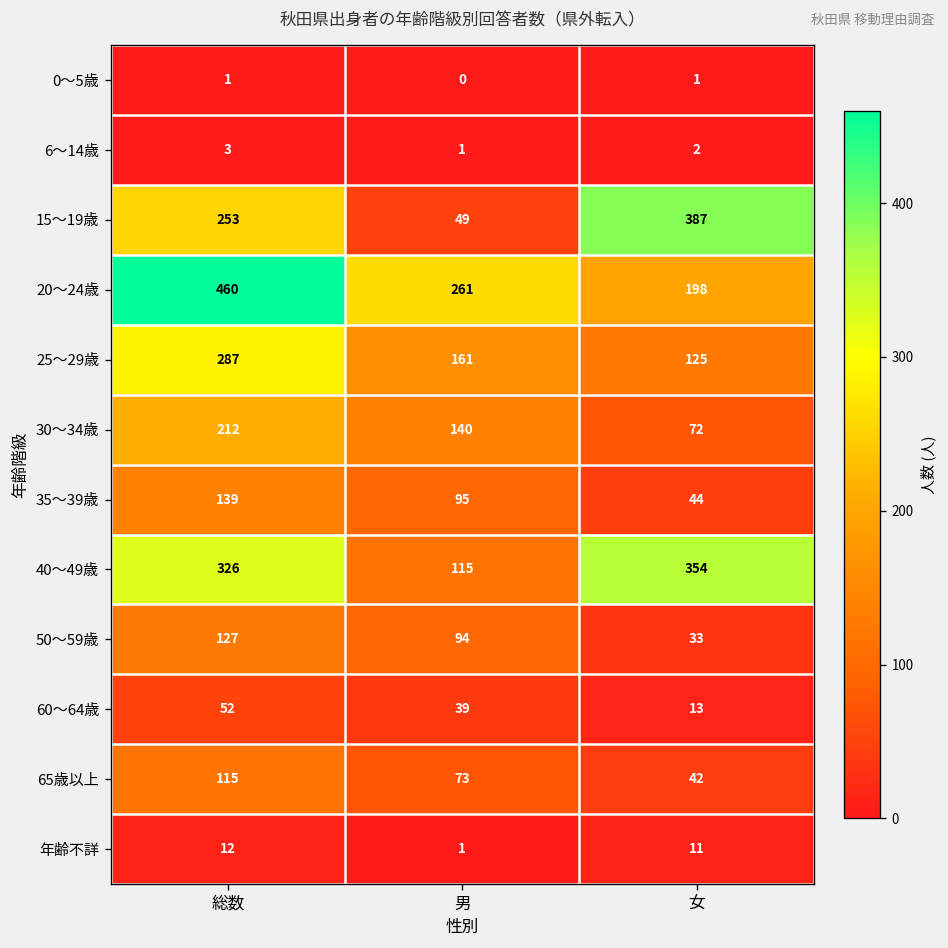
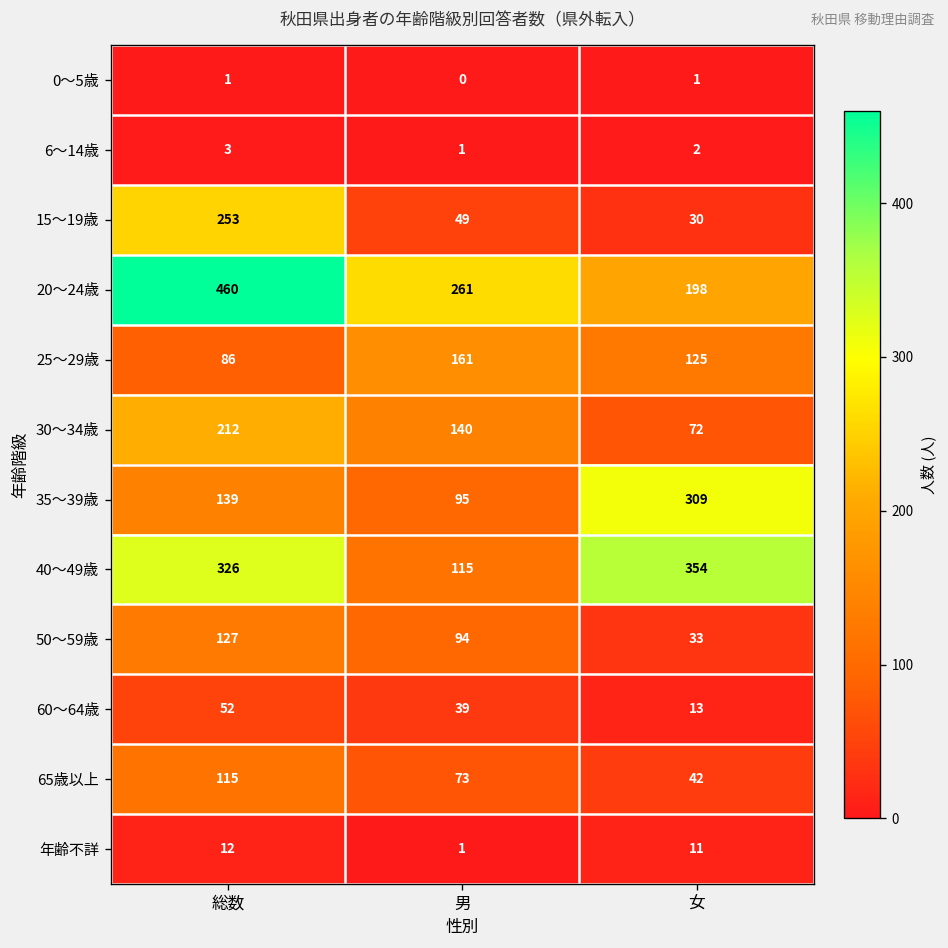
15～19歳, 女: 387 -> 30
25～29歳, 総数: 287 -> 86
35～39歳, 女: 44 -> 309
